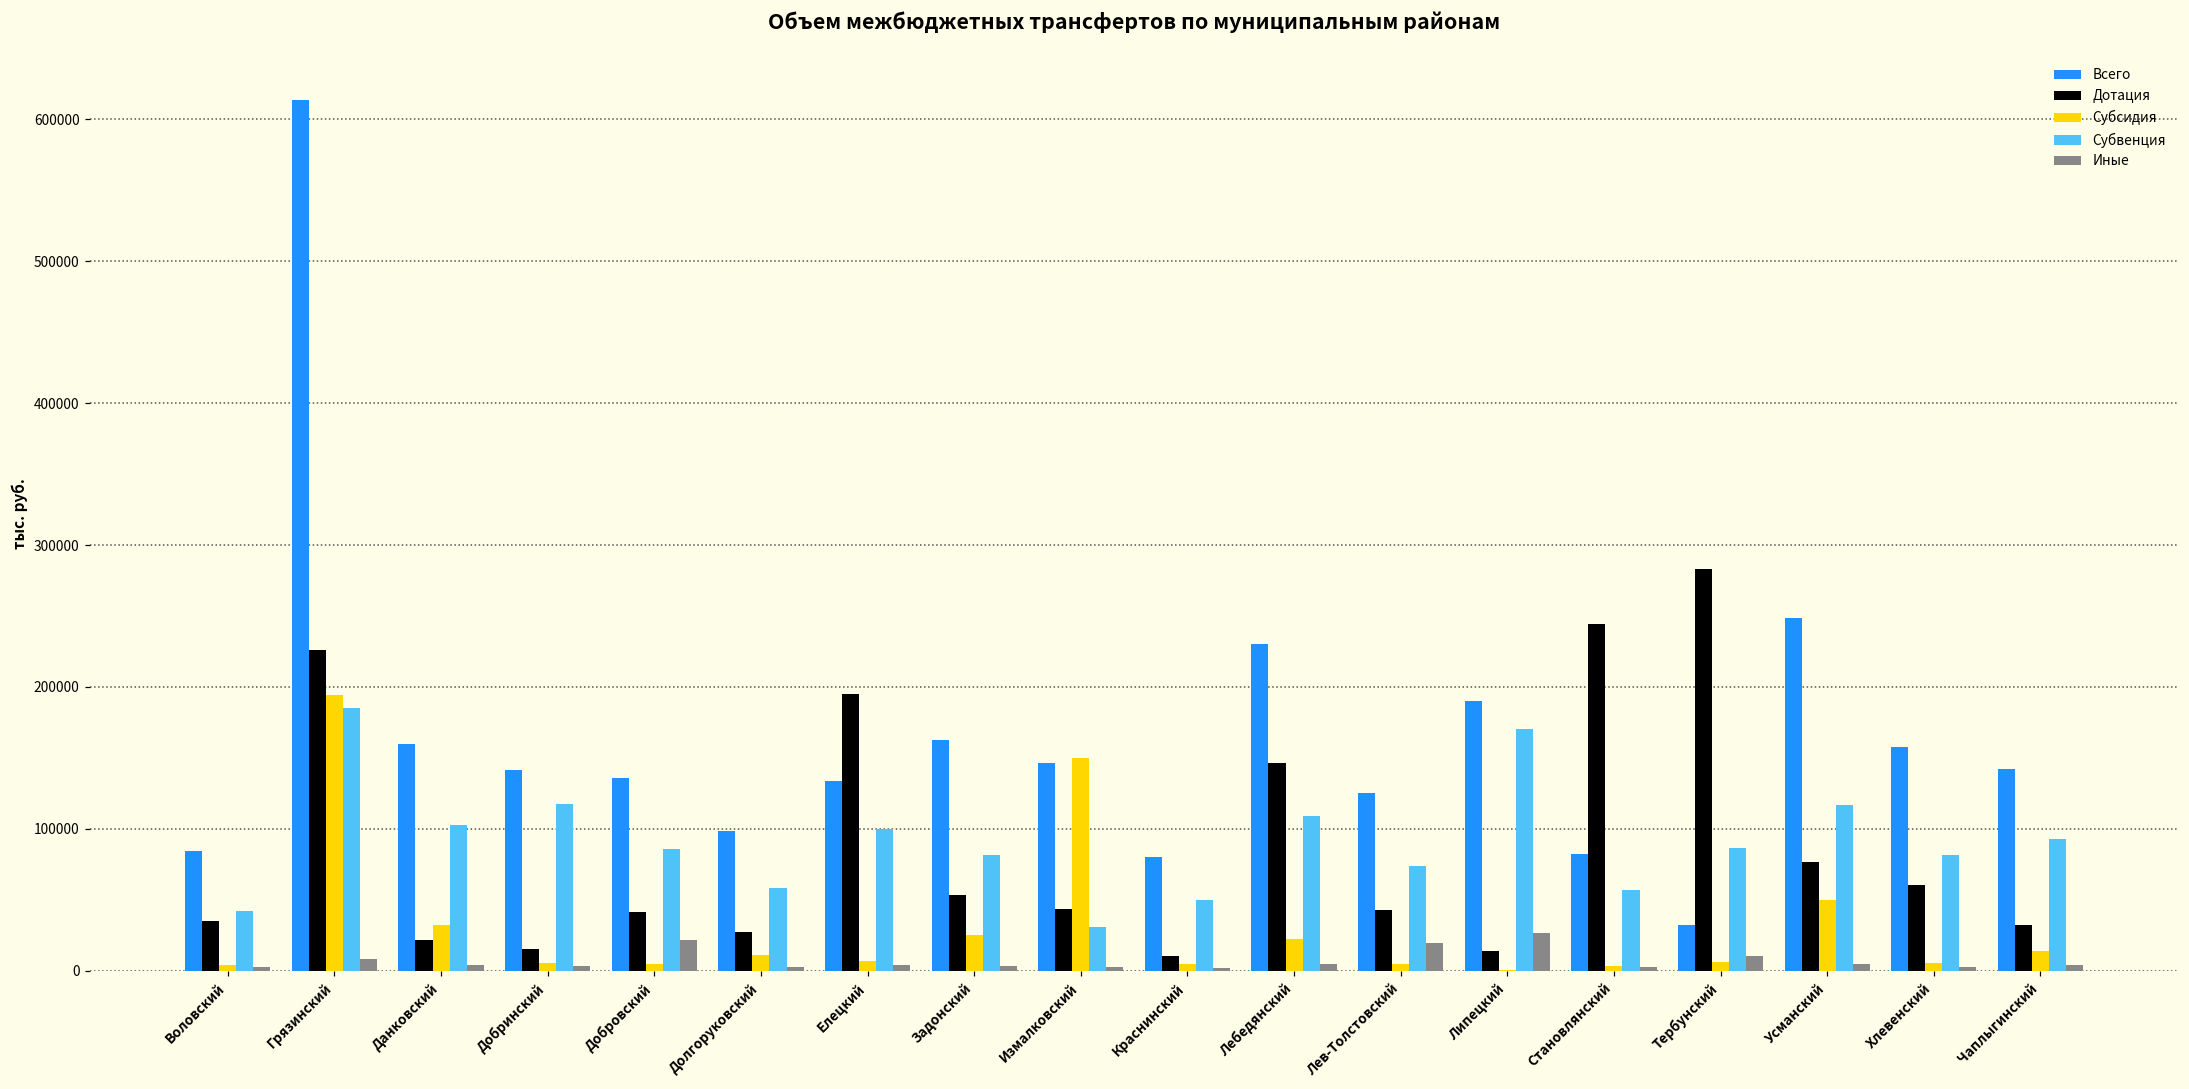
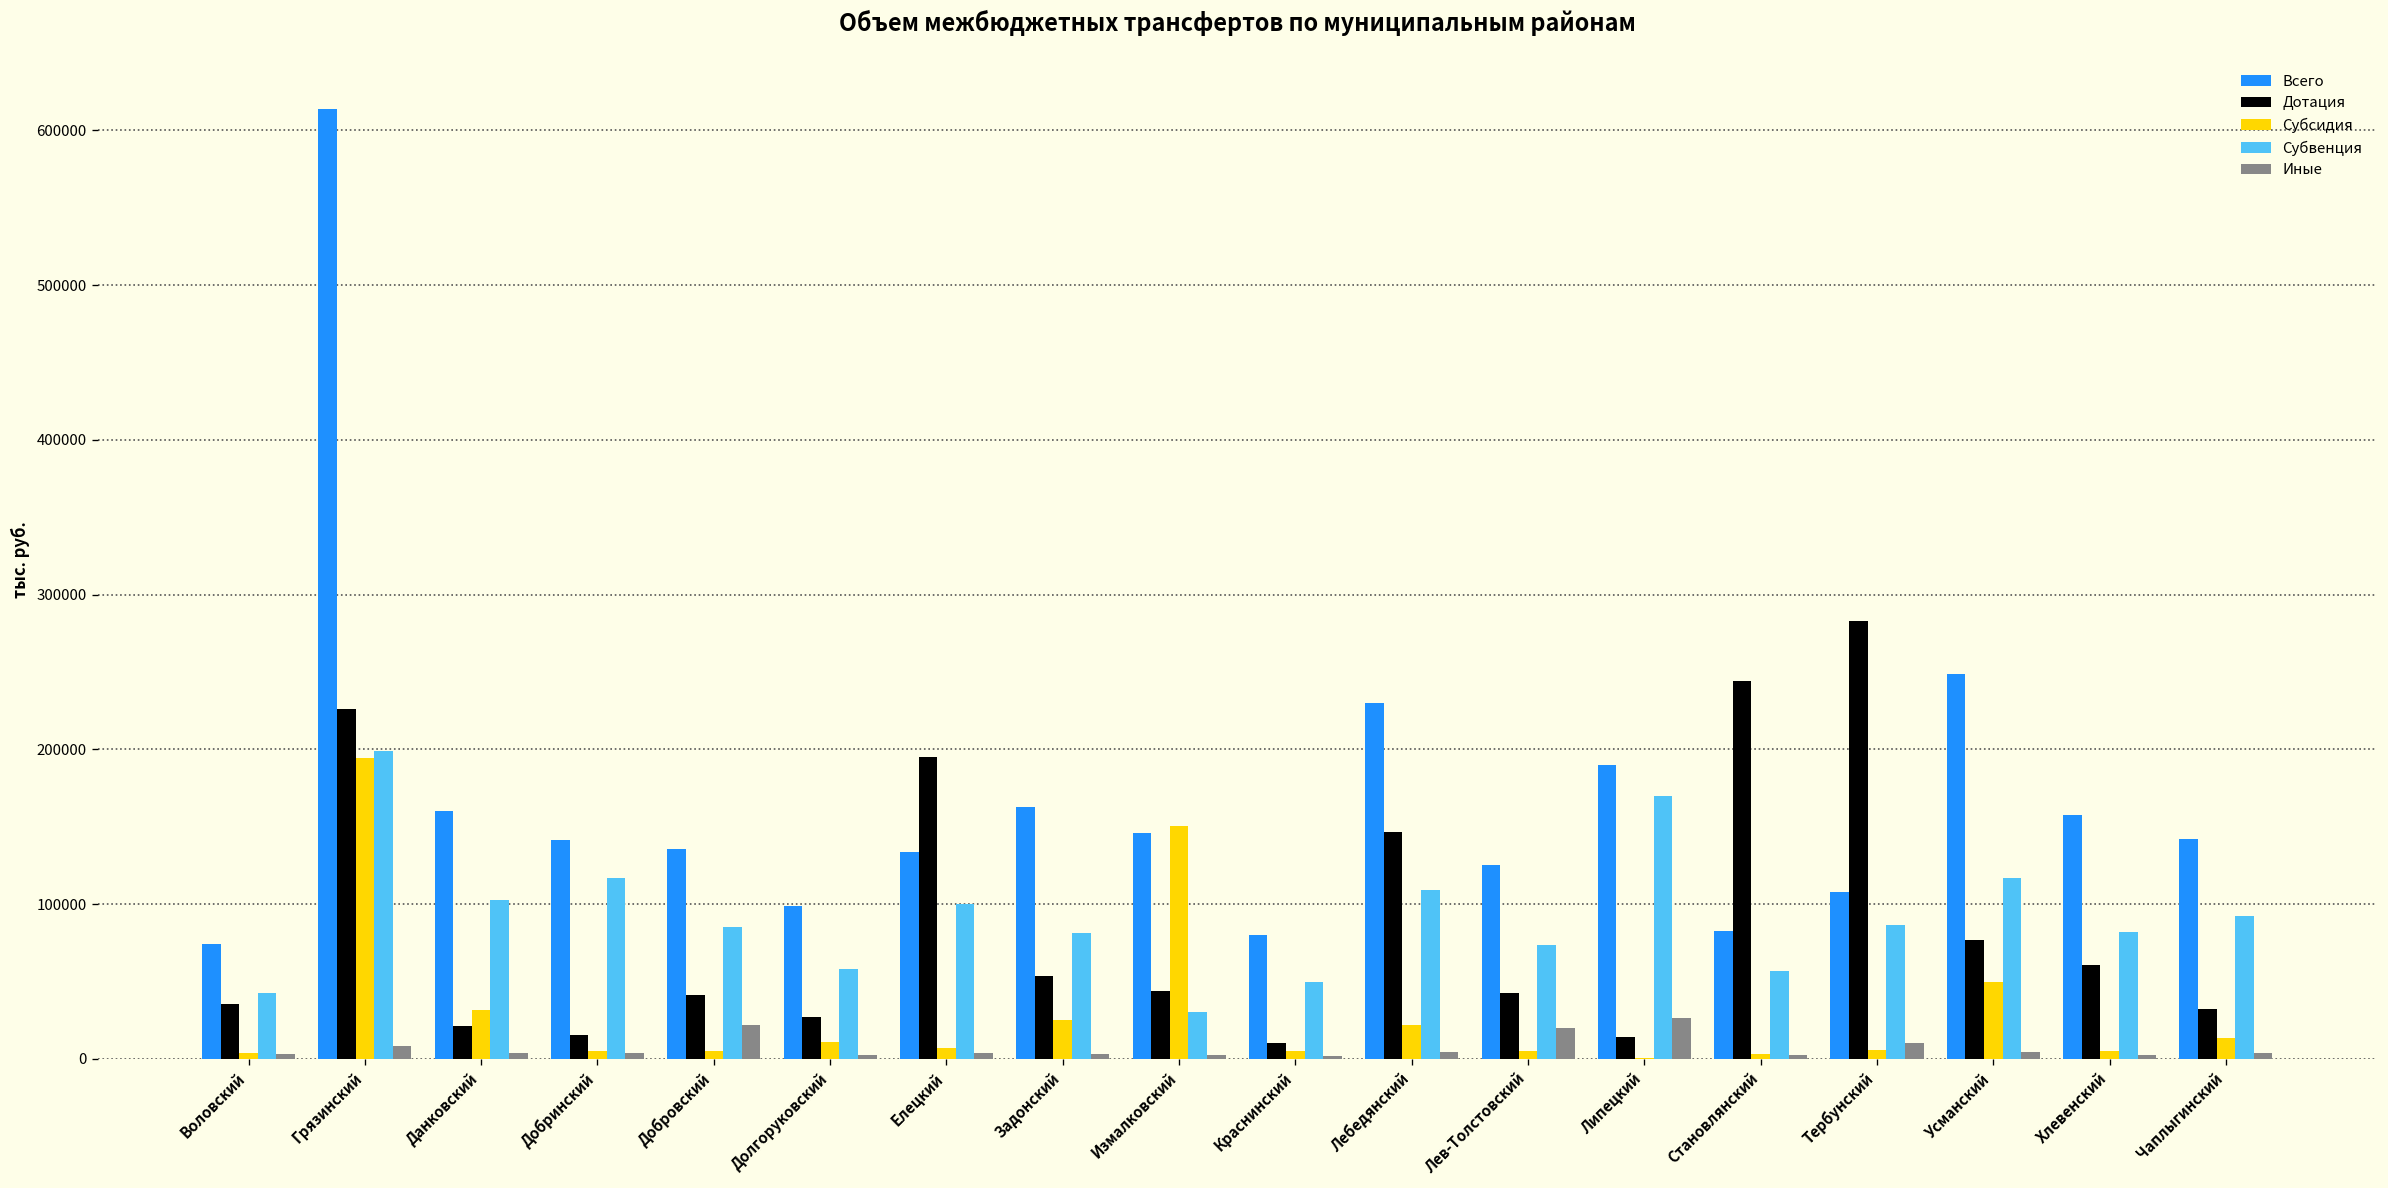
Всего, Воловский: 84000 -> 75000
Субвенция, Грязинский: 185000 -> 199000
Всего, Тербунский: 32000 -> 108000
